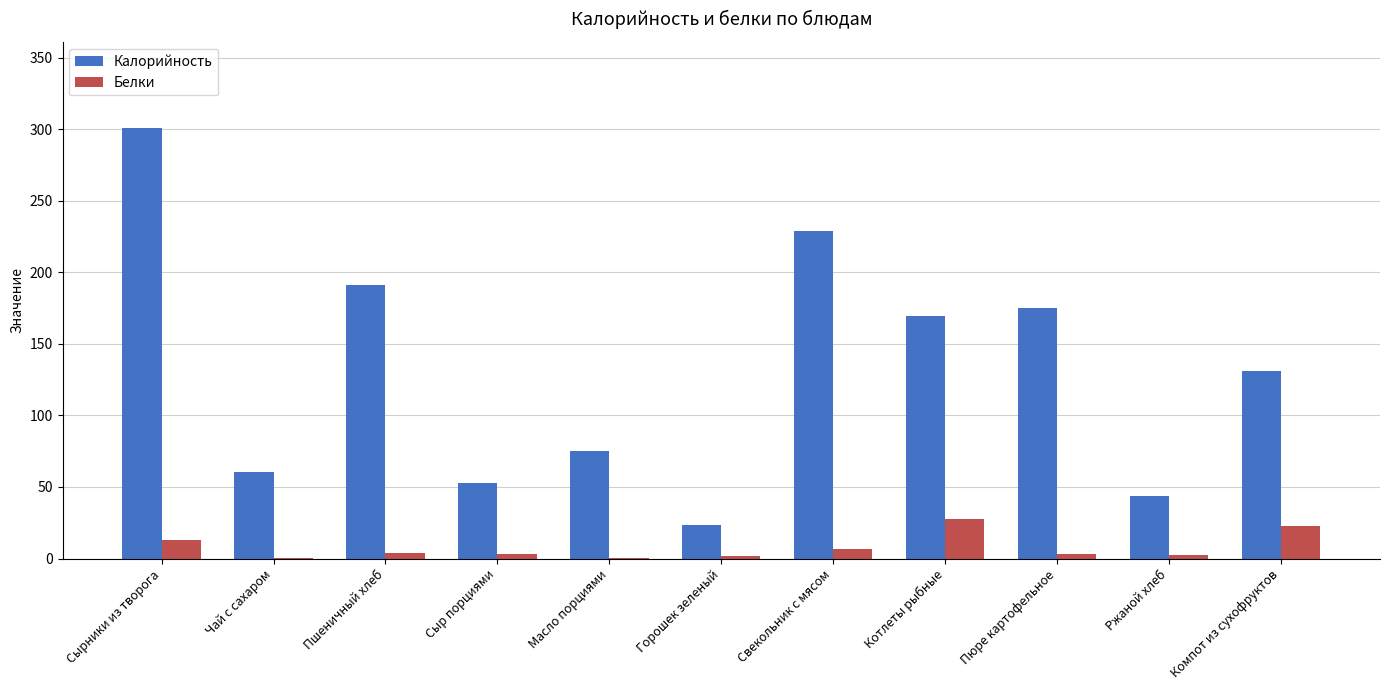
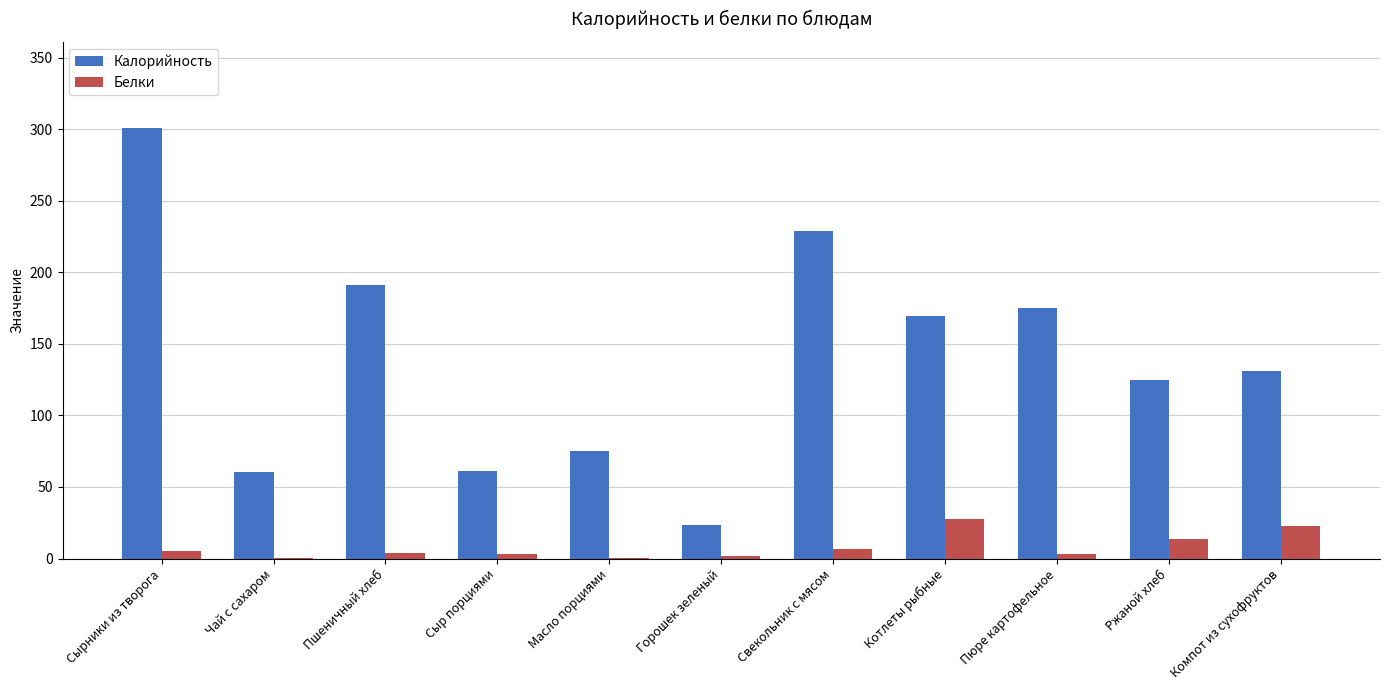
Белки, Сырники из творога: 13 -> 5
Калорийность, Сыр порциями: 53 -> 61
Калорийность, Ржаной хлеб: 44 -> 125
Белки, Ржаной хлеб: 3 -> 14
